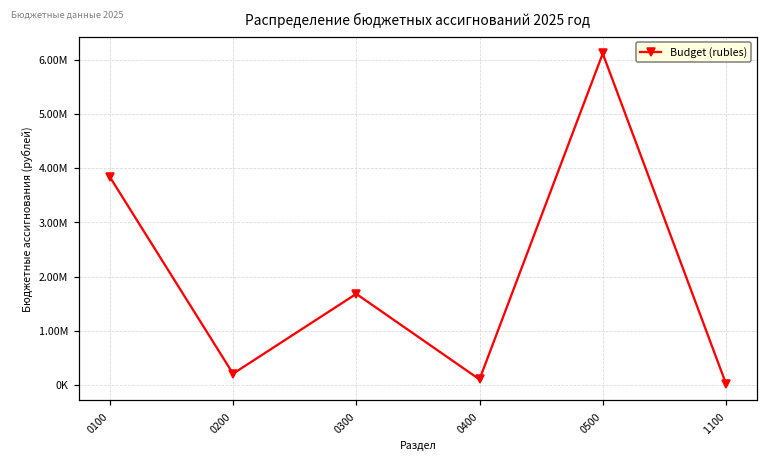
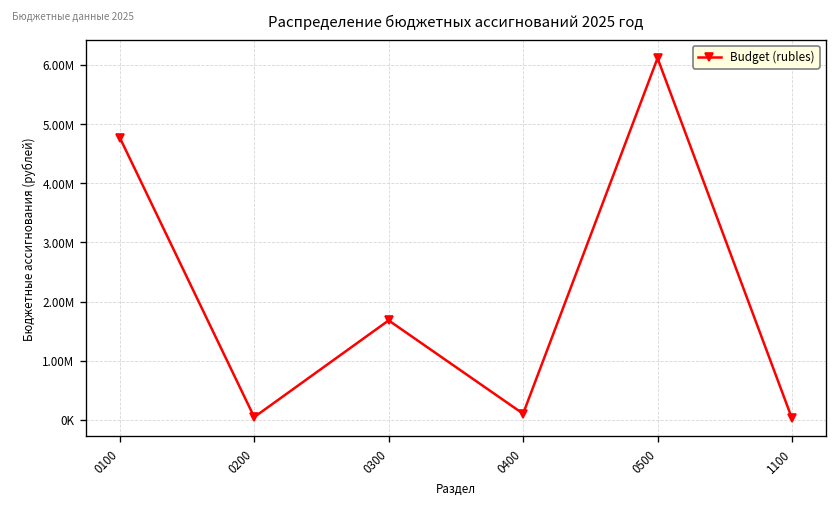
0100: 3800000 -> 4800000
0200: 200000 -> 0
